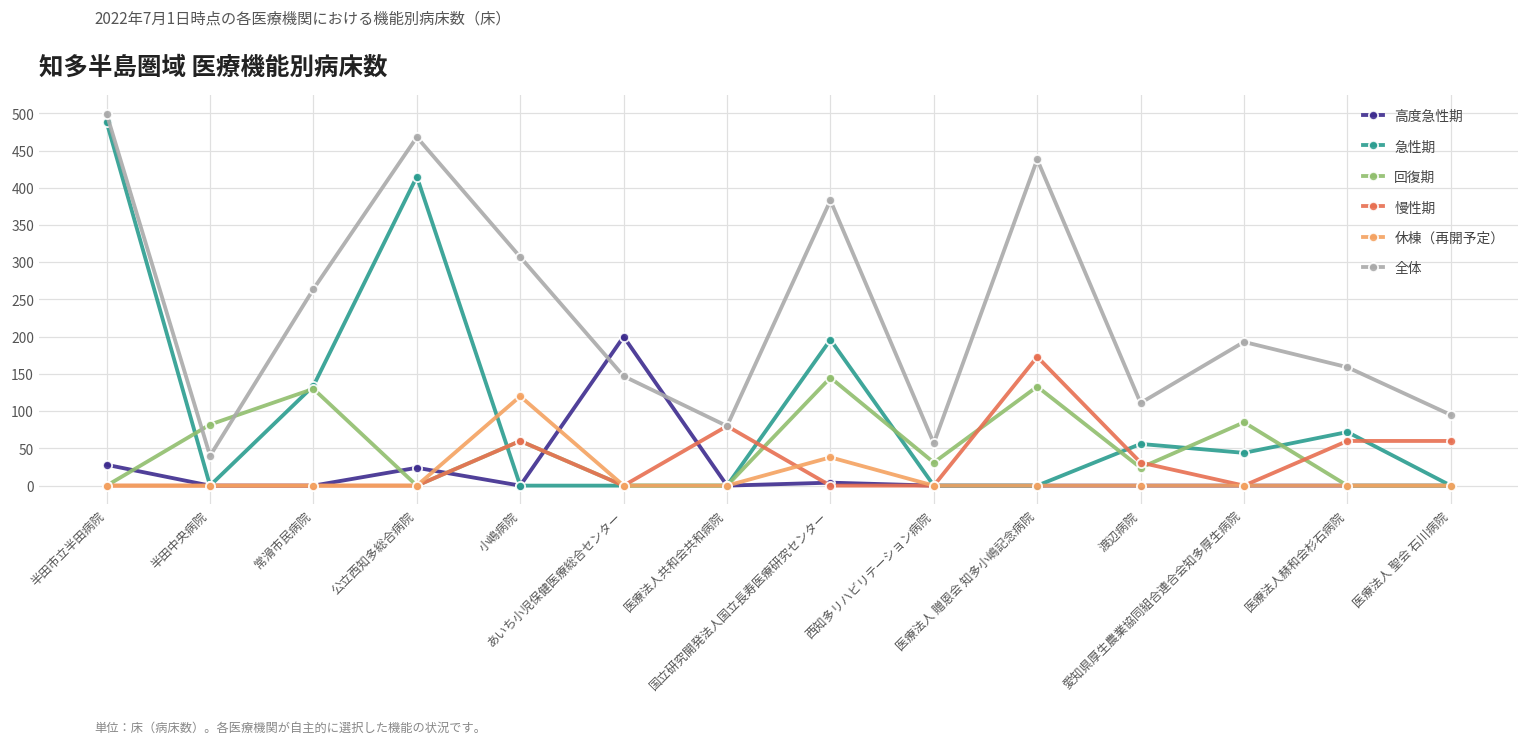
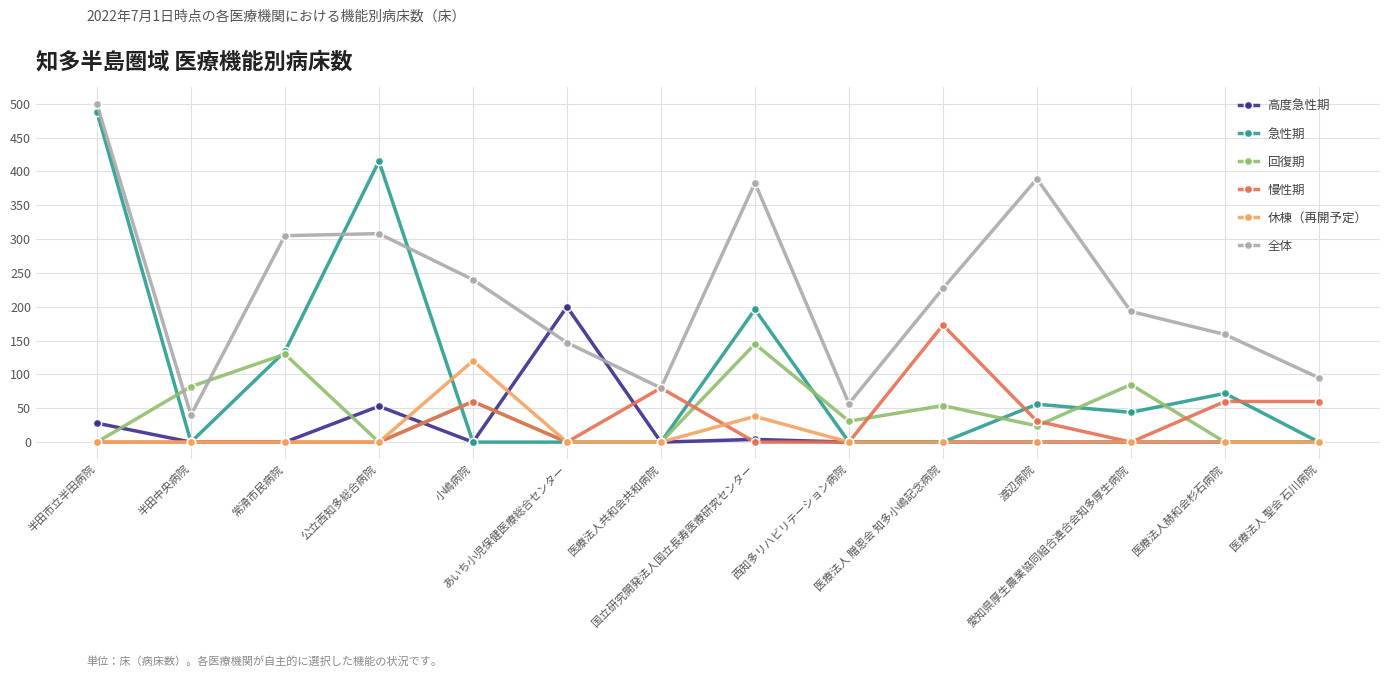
全体, 常滑市民病院: 260 -> 310
高度急性期, 公立西知多総合病院: 20 -> 50
全体, 公立西知多総合病院: 470 -> 310
全体, 小嶋病院: 310 -> 240
回復期, 医療法人 贈恩会 知多小嶋記念病院: 130 -> 50
全体, 医療法人 贈恩会 知多小嶋記念病院: 440 -> 230
全体, 渡辺病院: 110 -> 390
